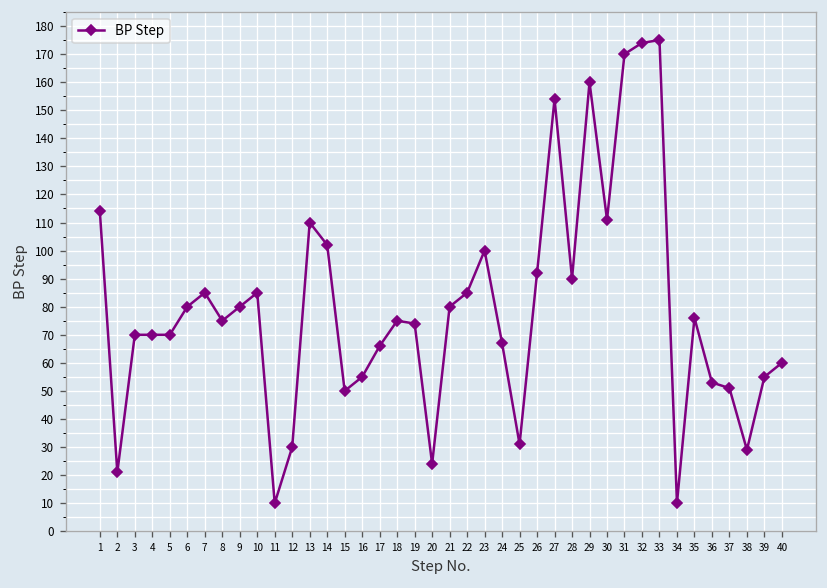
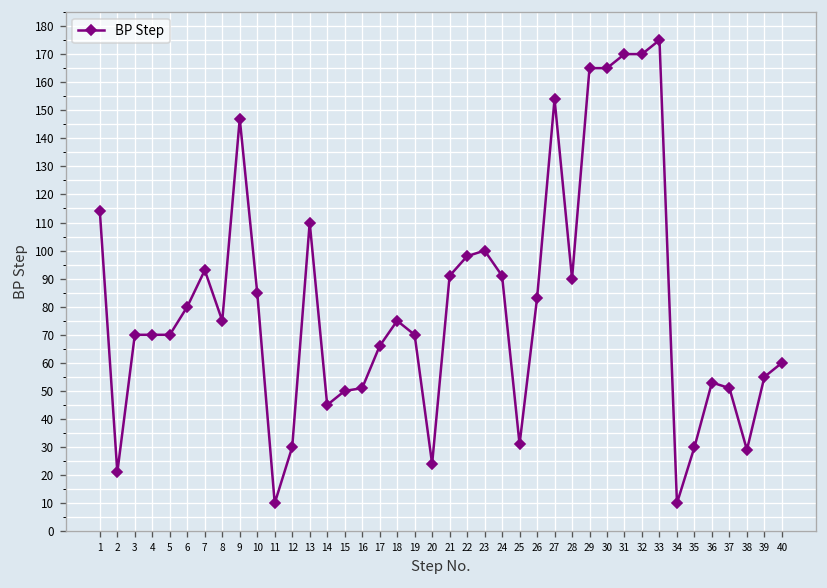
7: 85 -> 93
9: 80 -> 147
14: 102 -> 45
16: 55 -> 51
19: 74 -> 70
21: 80 -> 91
22: 85 -> 98
24: 67 -> 91
26: 92 -> 83
29: 160 -> 165
30: 111 -> 165
32: 174 -> 170
35: 76 -> 30
